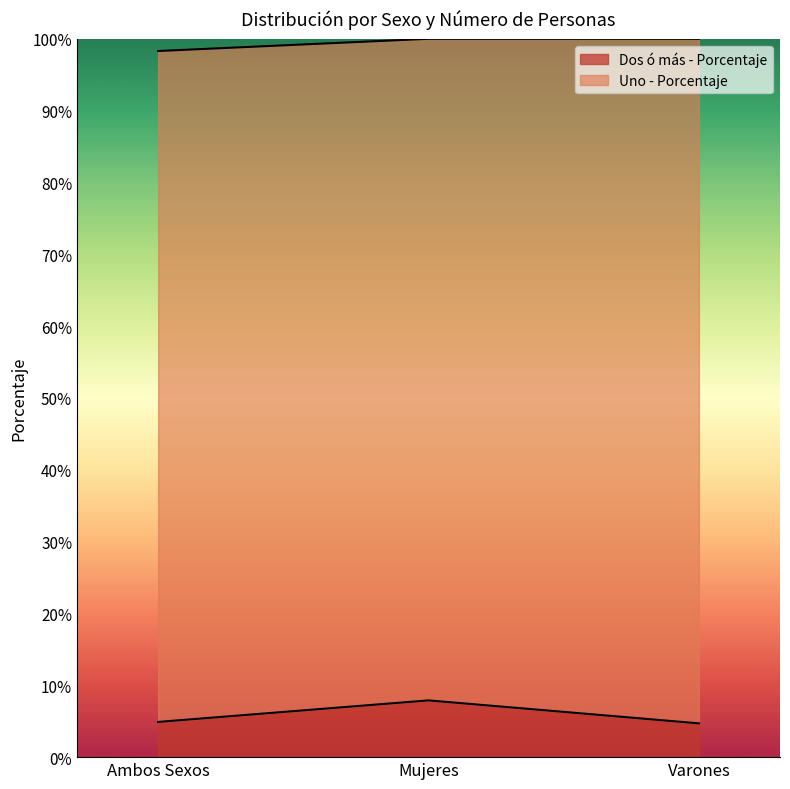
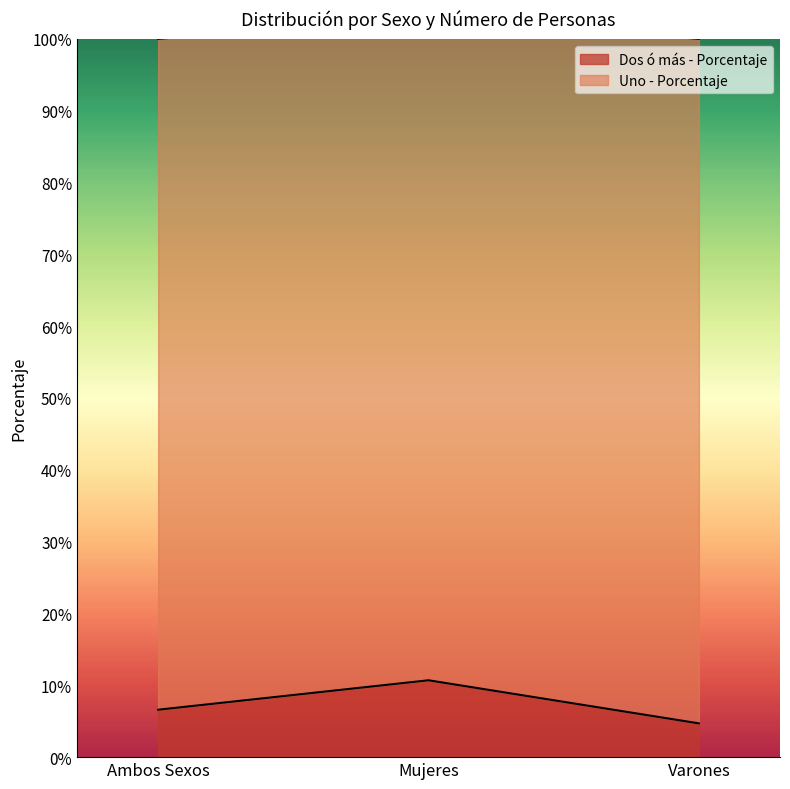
Dos ó más - Porcentaje, Ambos Sexos: 5% -> 7%
Dos ó más - Porcentaje, Mujeres: 8% -> 11%
